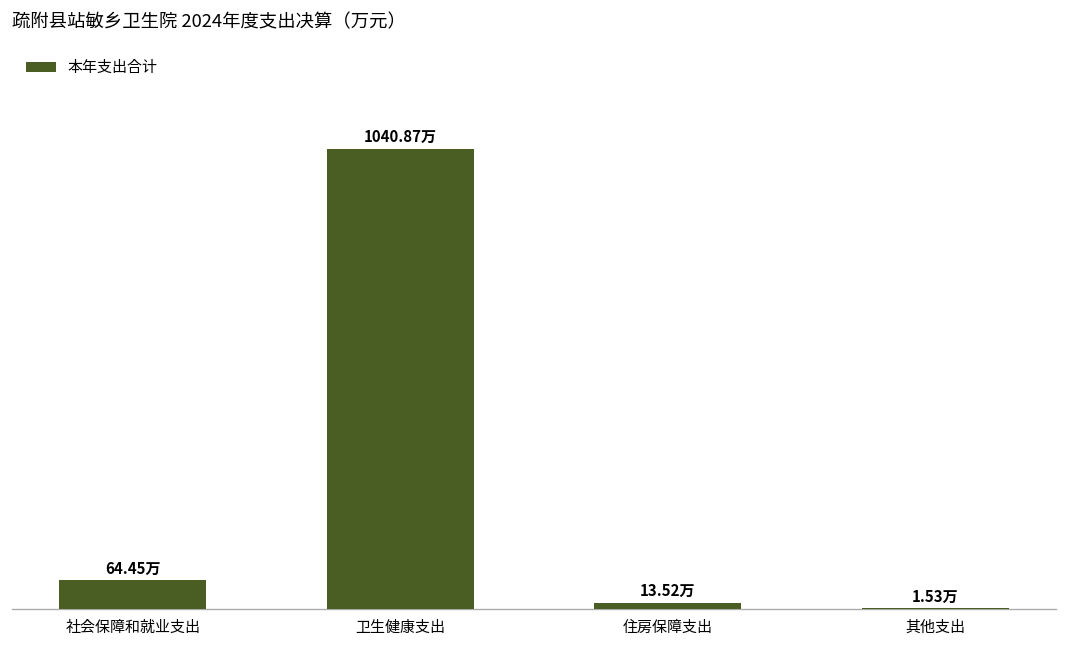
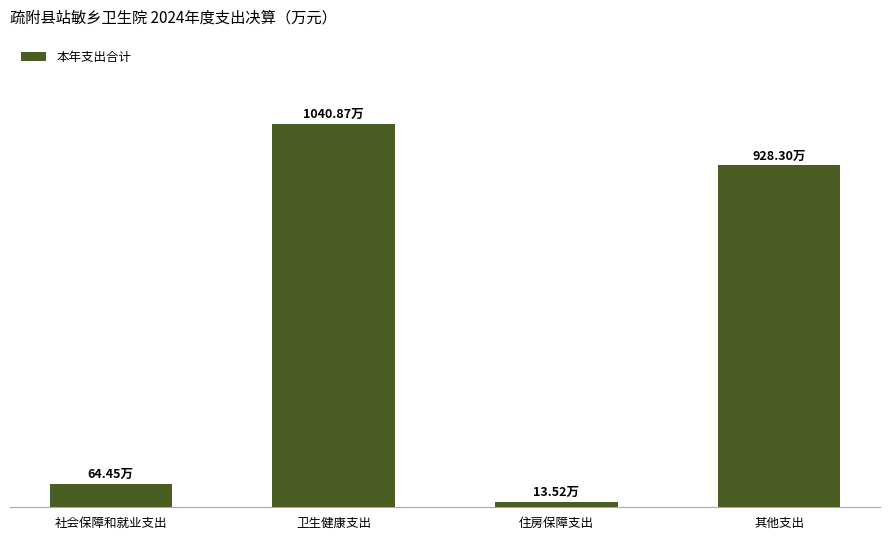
其他支出: 1.53万 -> 928.30万
